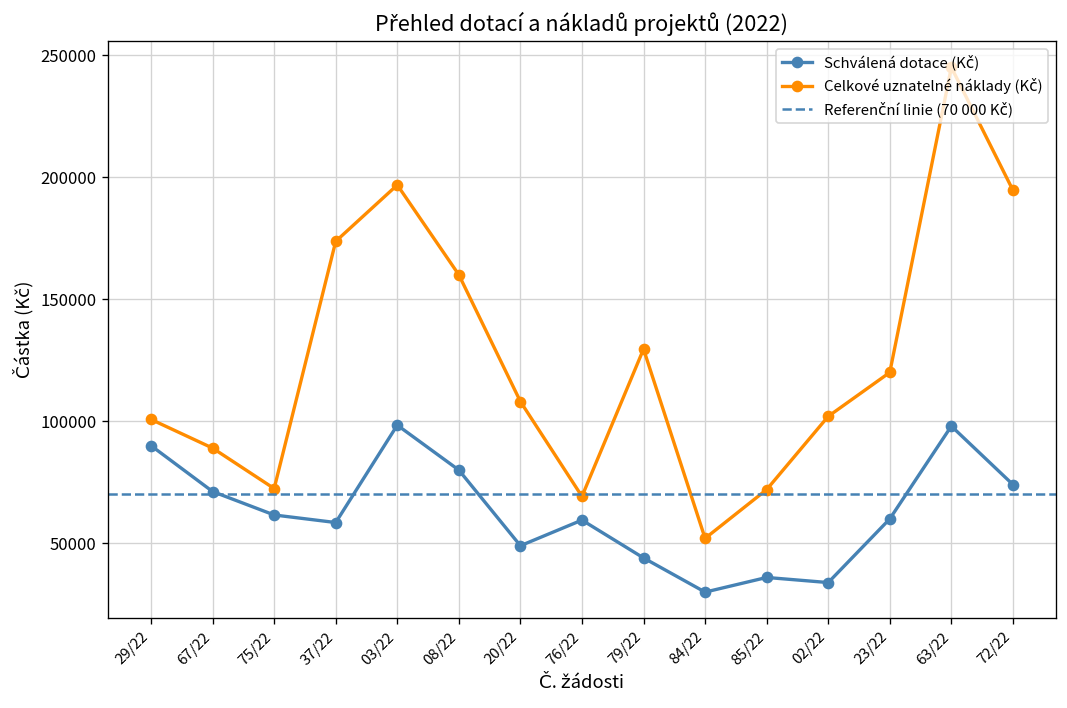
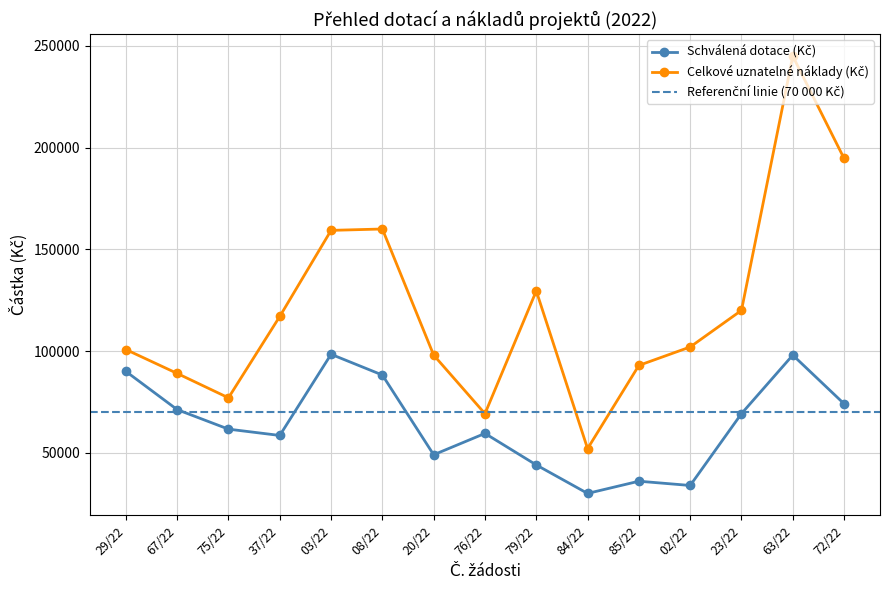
Celkové uznatelné náklady (Kč), 75/22: 72000 -> 77000
Celkové uznatelné náklady (Kč), 37/22: 174000 -> 117000
Celkové uznatelné náklady (Kč), 03/22: 197000 -> 159000
Schválená dotace (Kč), 08/22: 80000 -> 88000
Celkové uznatelné náklady (Kč), 20/22: 108000 -> 98000
Celkové uznatelné náklady (Kč), 85/22: 72000 -> 93000
Schválená dotace (Kč), 23/22: 60000 -> 69000
